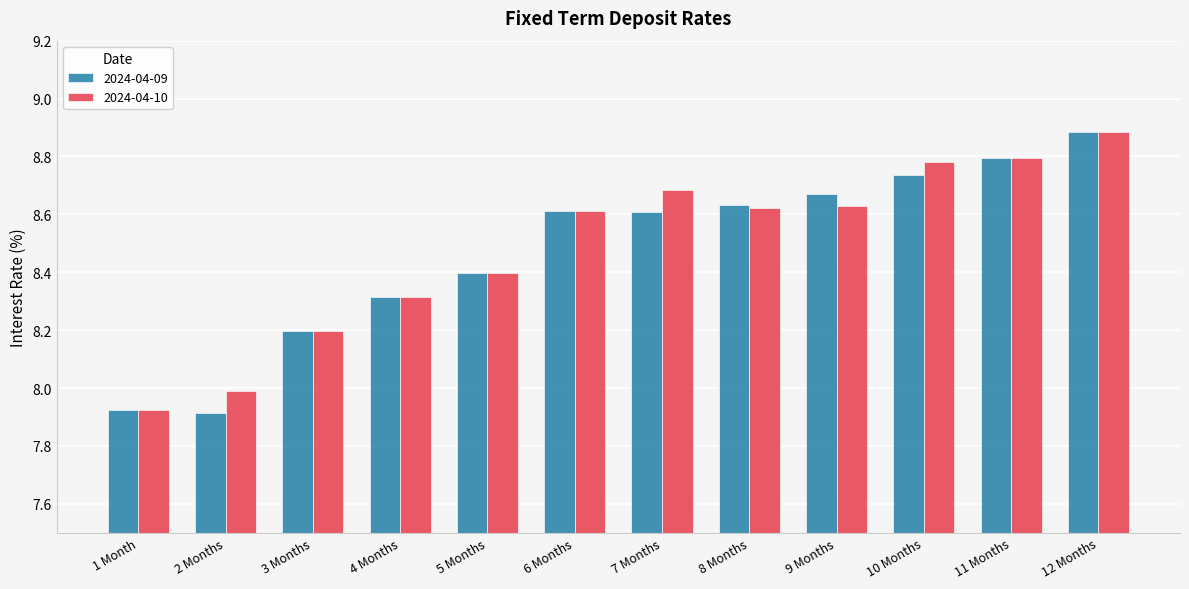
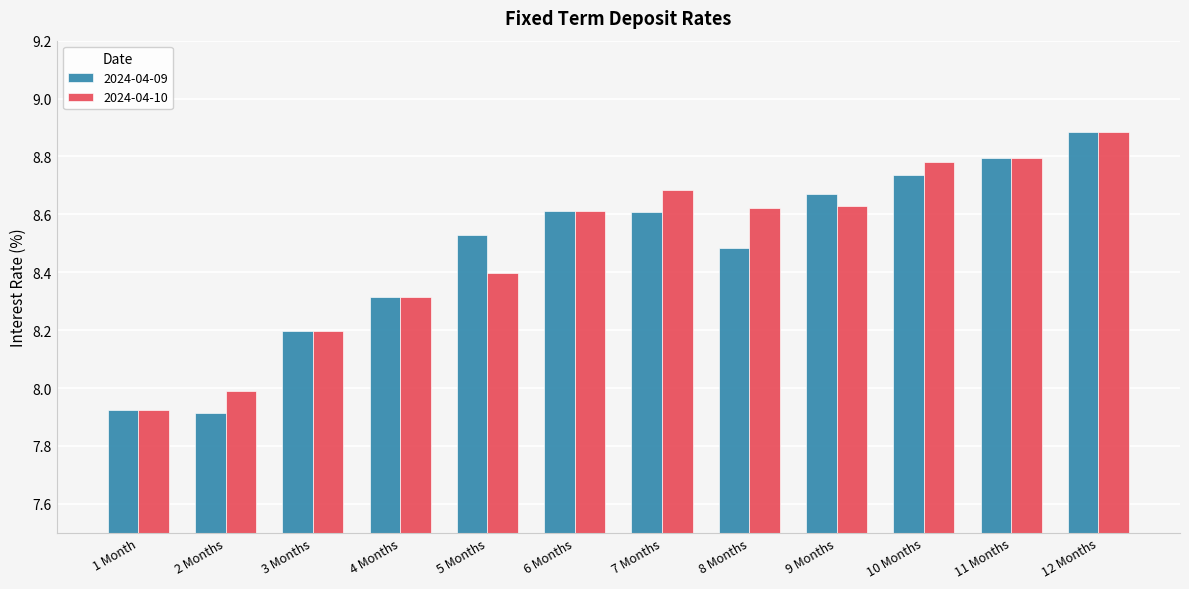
2024-04-09, 5 Months: 8.40 -> 8.53
2024-04-09, 8 Months: 8.63 -> 8.48
